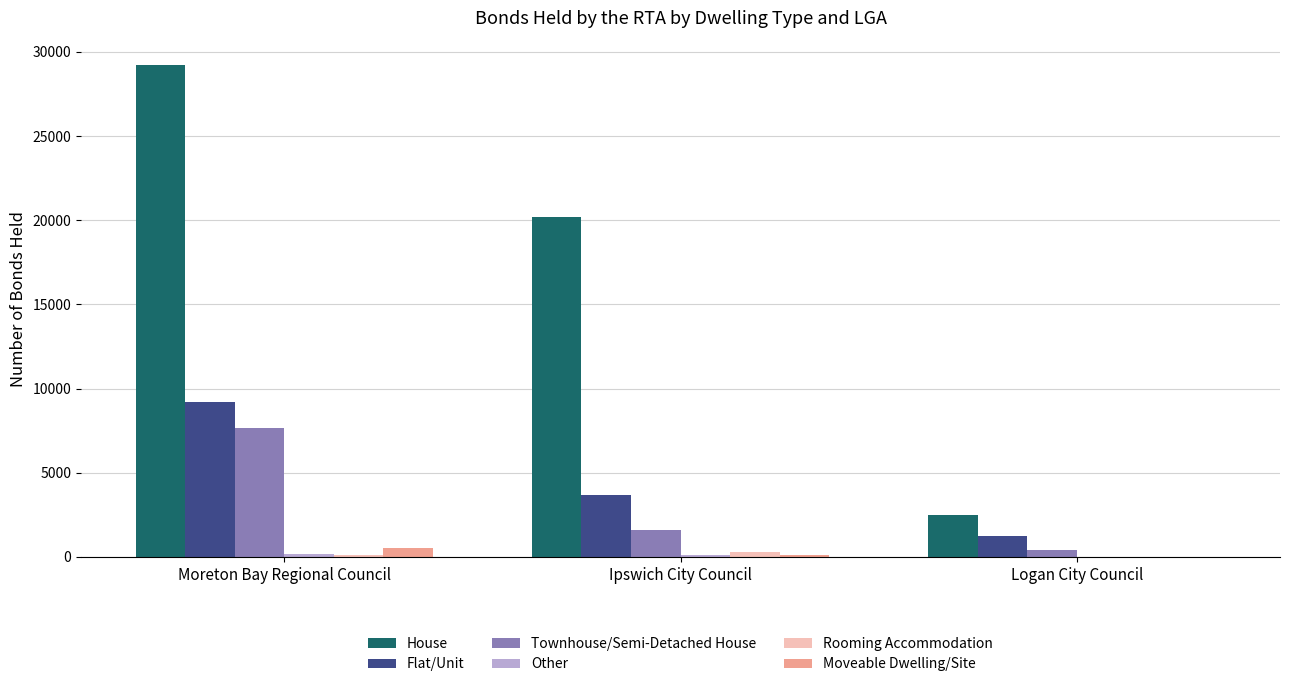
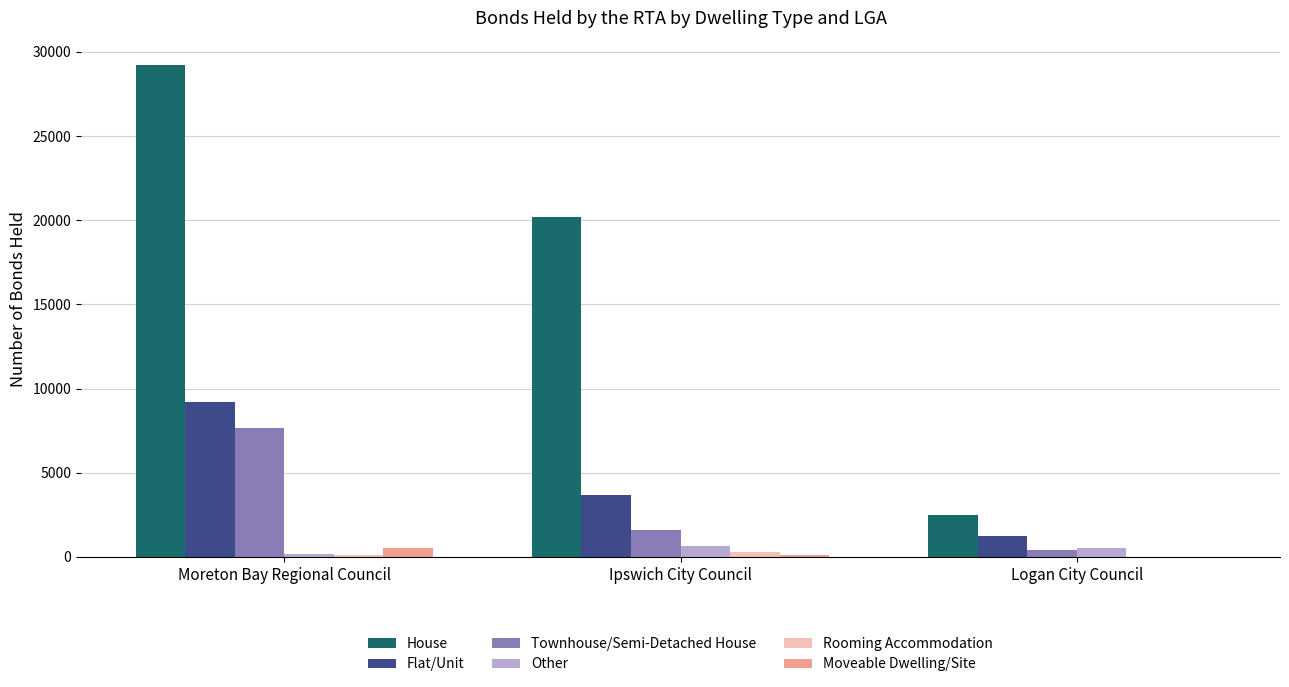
Other, Ipswich City Council: 100 -> 600
Other, Logan City Council: 0 -> 500
